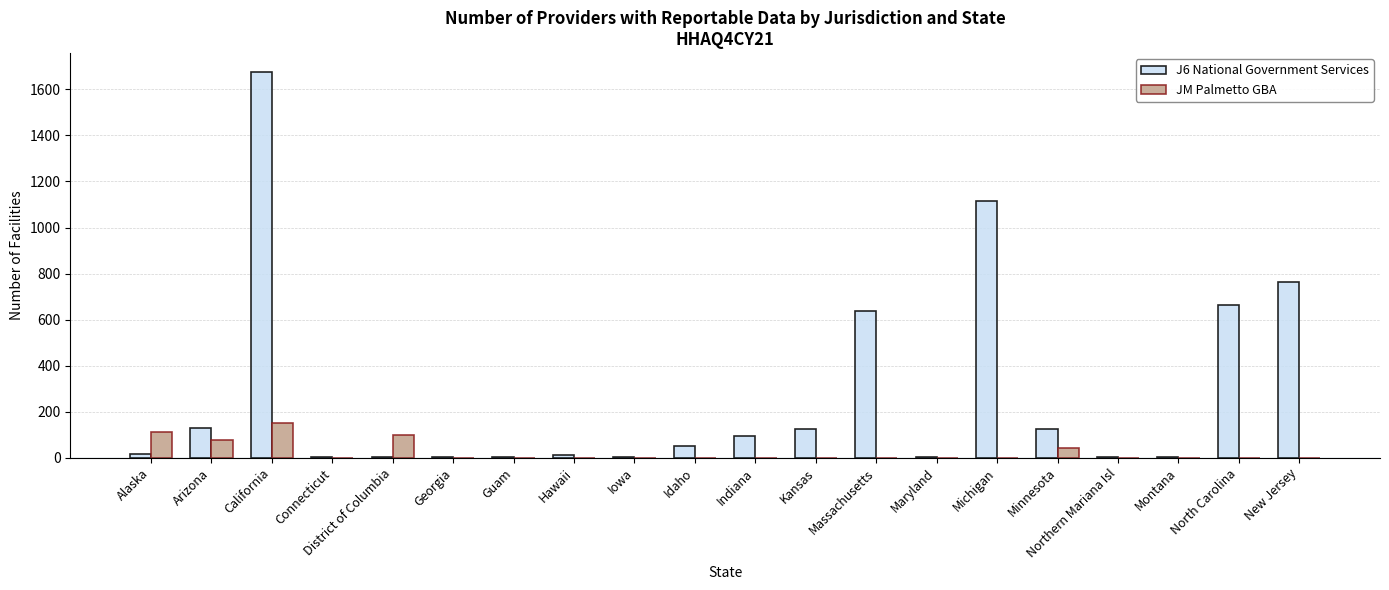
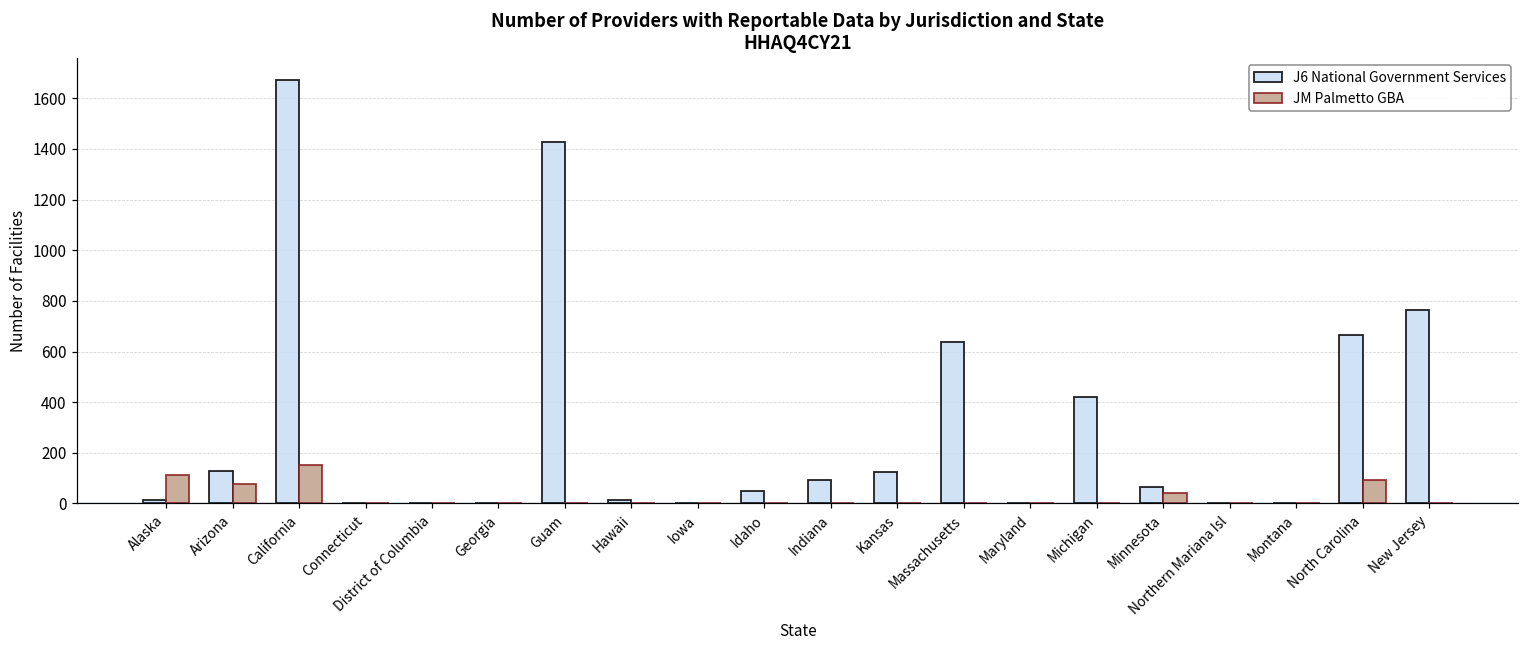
JM Palmetto GBA, District of Columbia: 100 -> 0
J6 National Government Services, Guam: 0 -> 1430
J6 National Government Services, Michigan: 1120 -> 420
J6 National Government Services, Minnesota: 120 -> 70
JM Palmetto GBA, North Carolina: 0 -> 90
